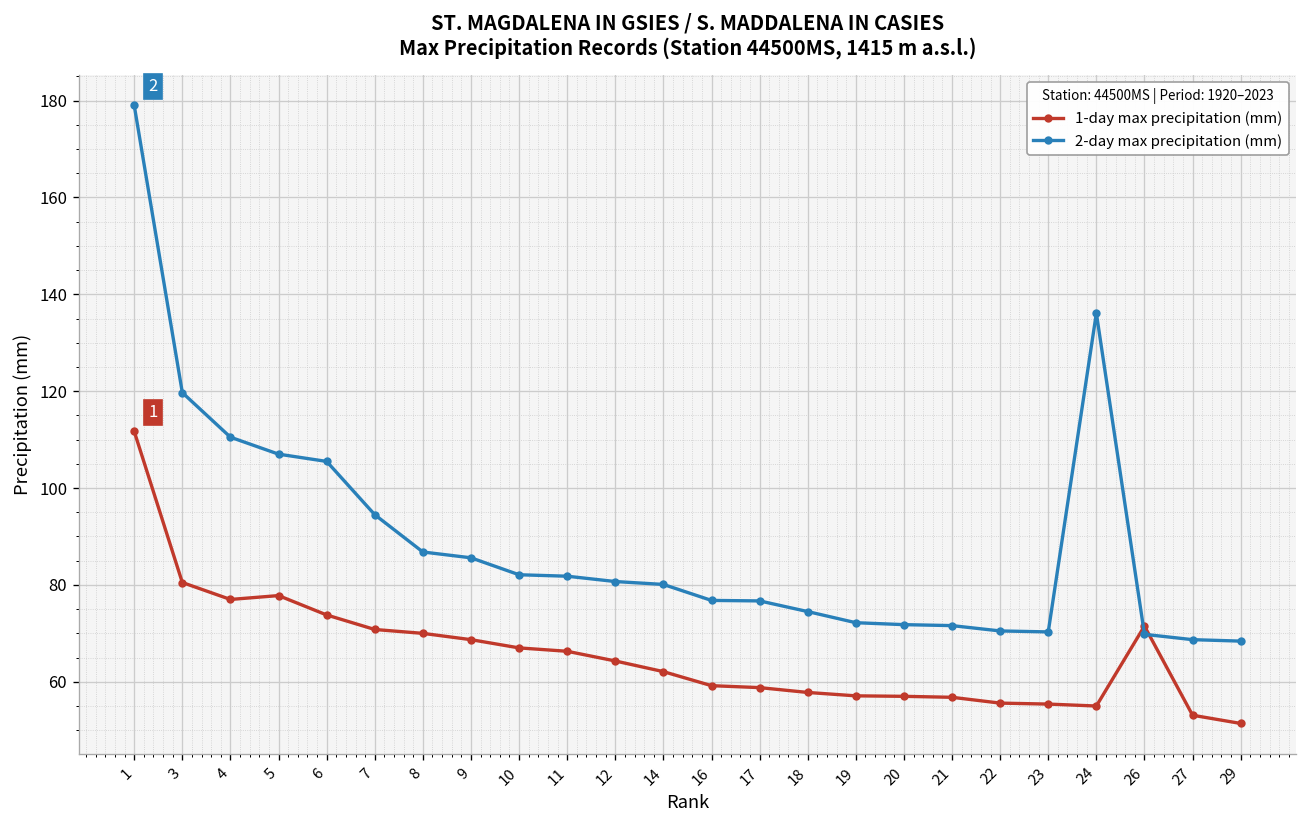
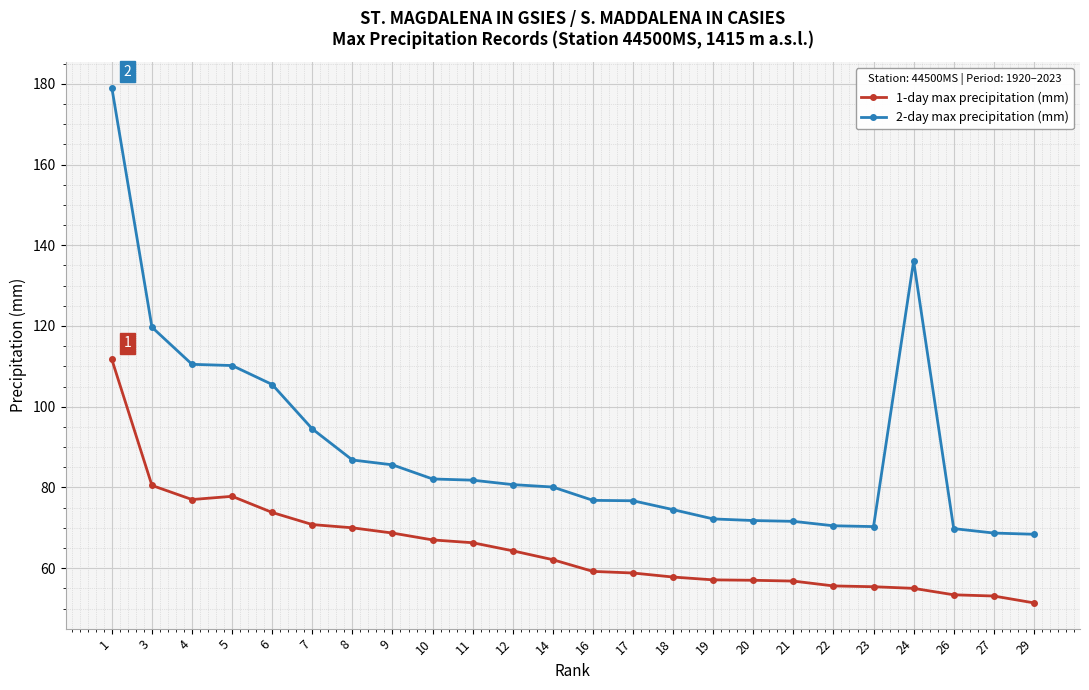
2-day max precipitation (mm), 5: 107 -> 110
1-day max precipitation (mm), 26: 72 -> 53
